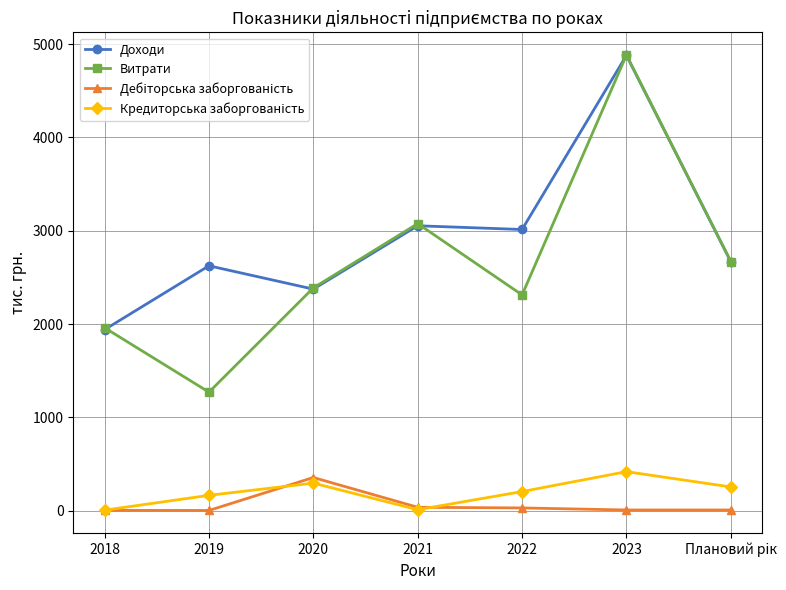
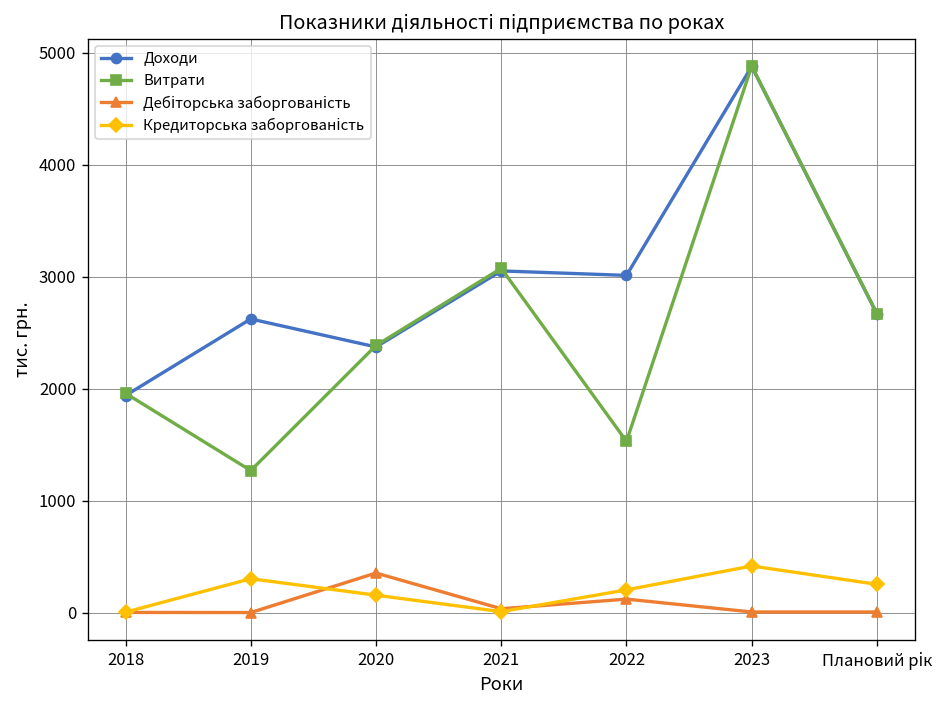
Кредиторська заборгованість, 2019: 200 -> 300
Кредиторська заборгованість, 2020: 300 -> 200
Витрати, 2022: 2300 -> 1500
Дебіторська заборгованість, 2022: 0 -> 100
